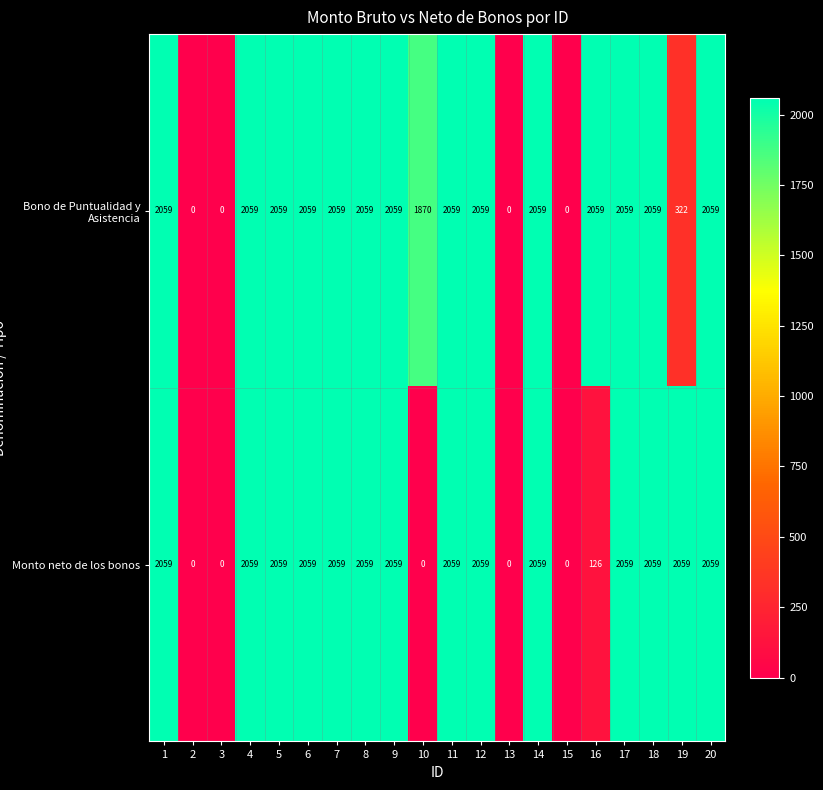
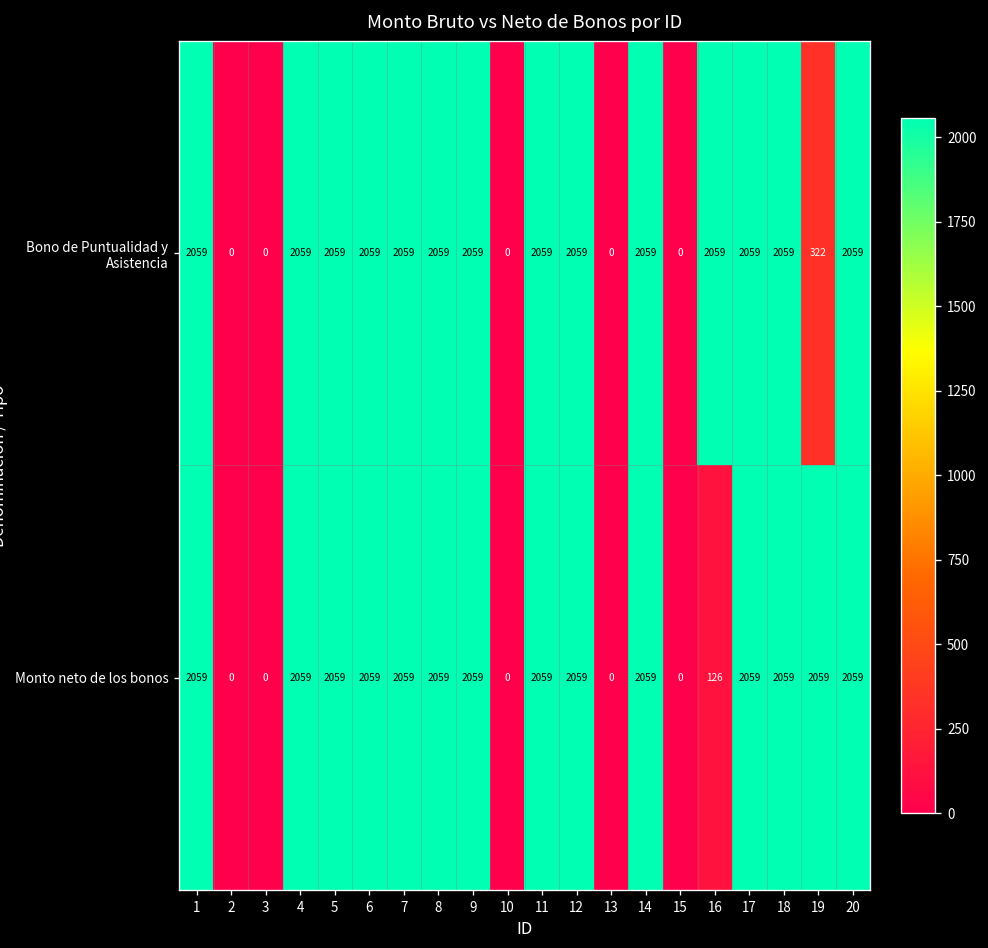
Bono de Puntualidad y Asistencia, 10: 1870 -> 0
